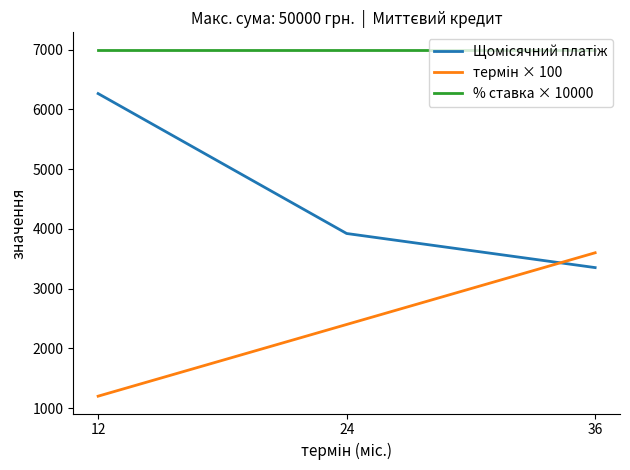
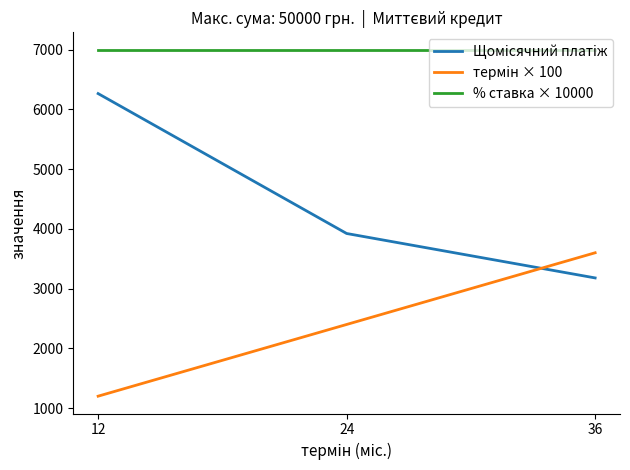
Щомісячний платіж, 36: 3400 -> 3200
